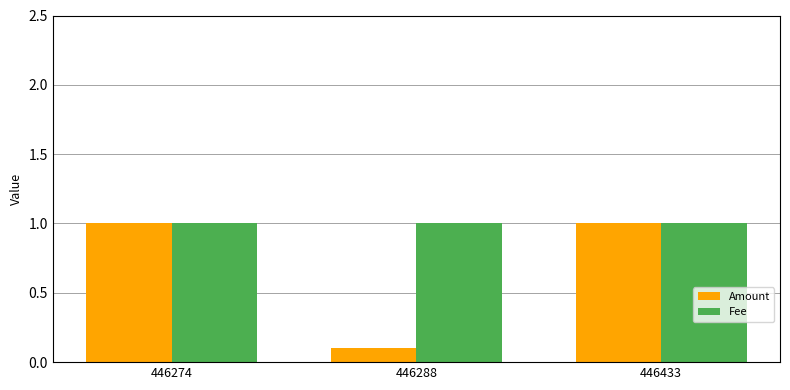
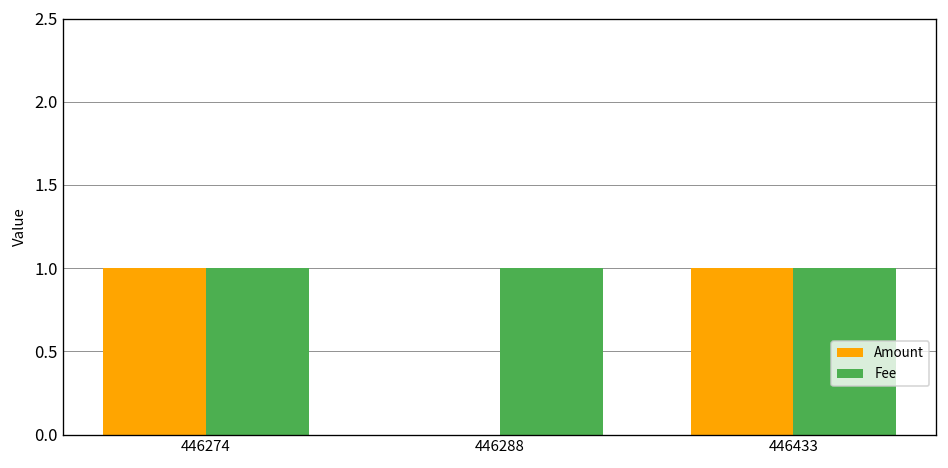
Amount, 446288: 0.1 -> 0.0
